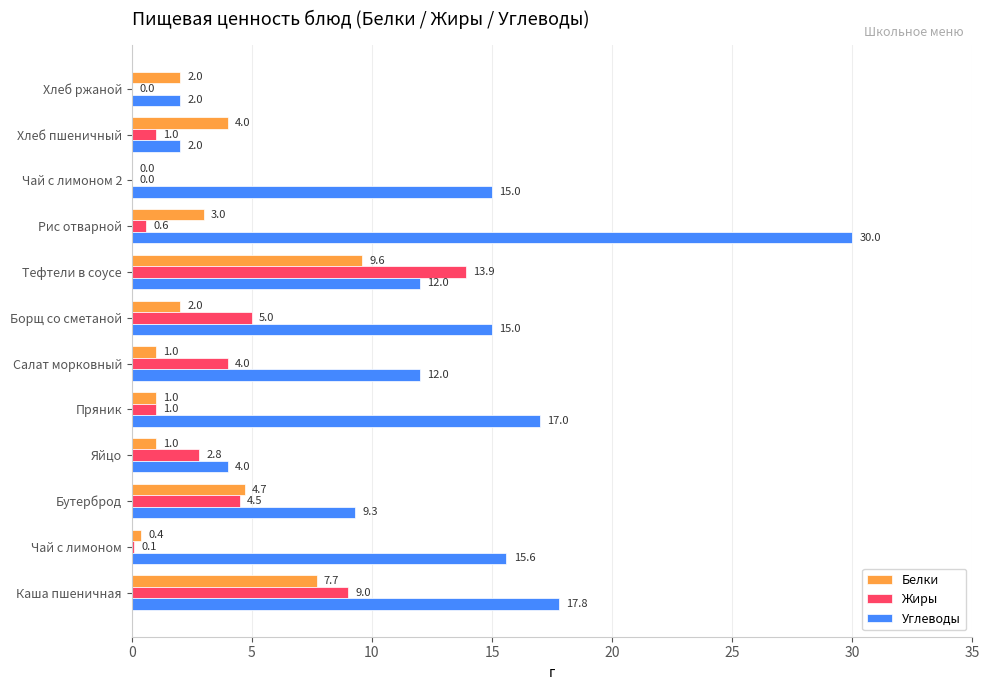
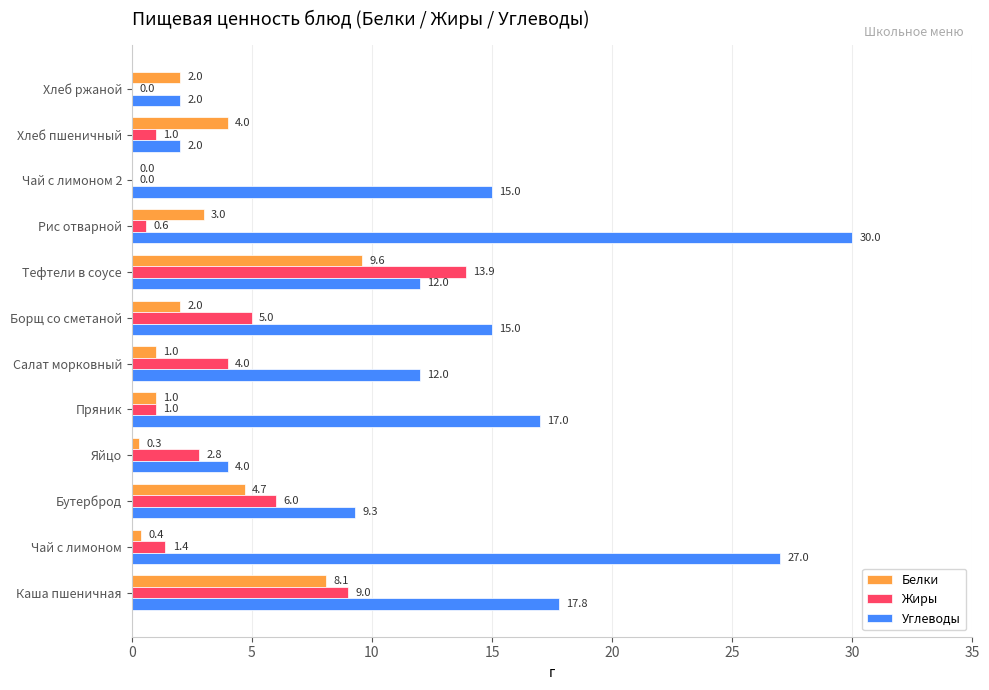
Белки, Яйцо: 1.0 -> 0.3
Жиры, Бутерброд: 4.5 -> 6.0
Жиры, Чай с лимоном: 0.1 -> 1.4
Углеводы, Чай с лимоном: 15.6 -> 27.0
Белки, Каша пшеничная: 7.7 -> 8.1
